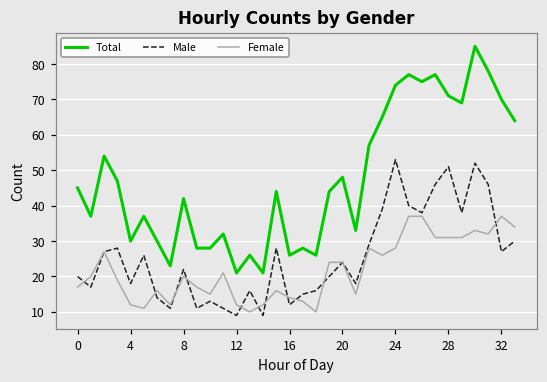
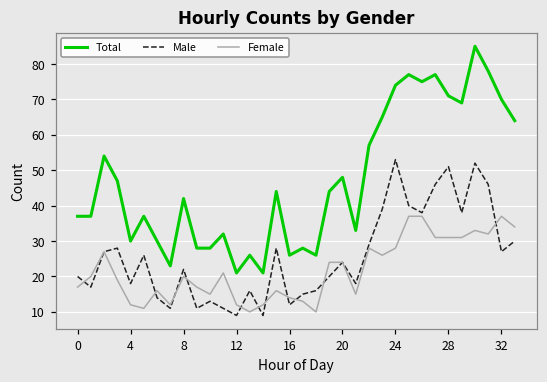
Total, 0: 45 -> 37
